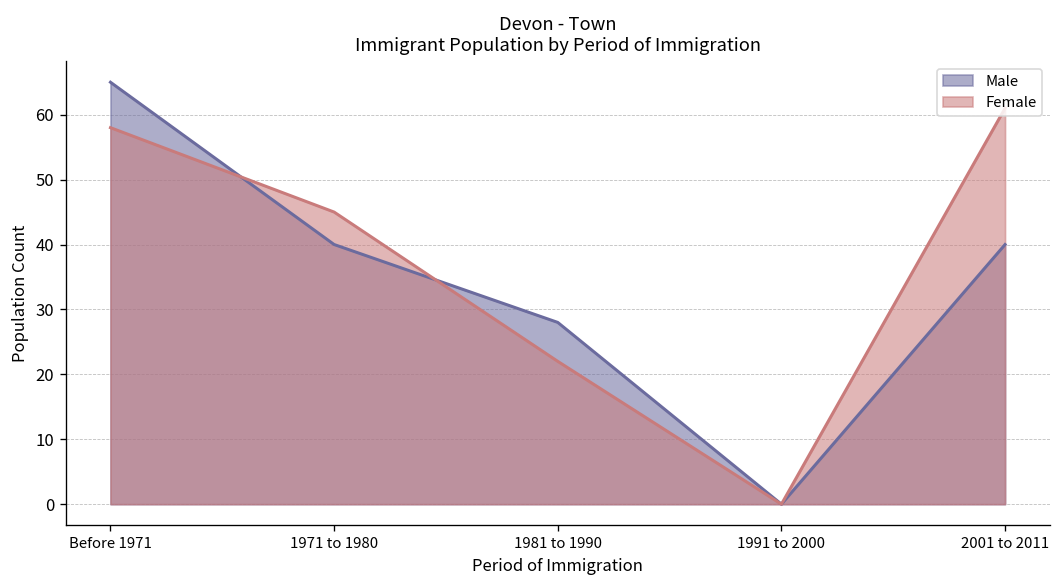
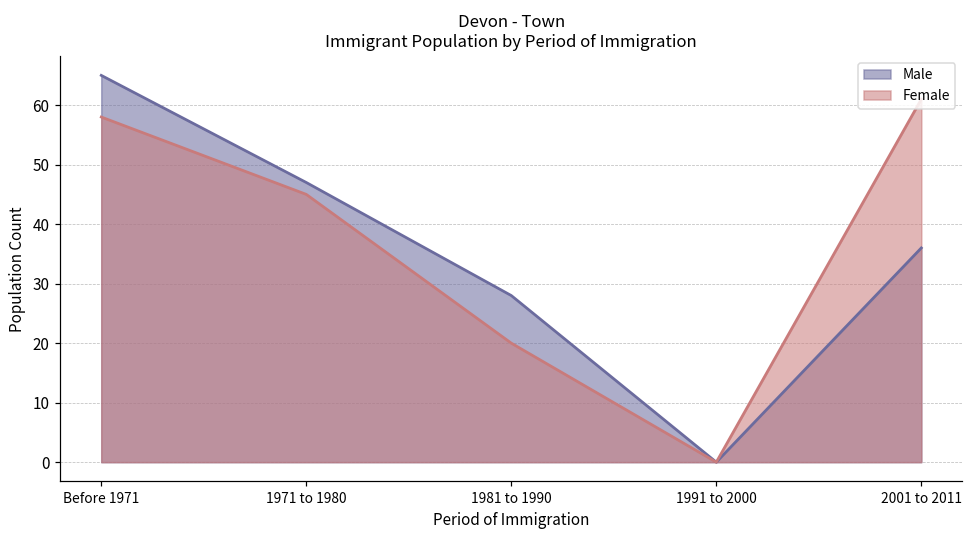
Male, 1971 to 1980: 40 -> 47
Female, 1981 to 1990: 22 -> 20
Male, 2001 to 2011: 40 -> 36
